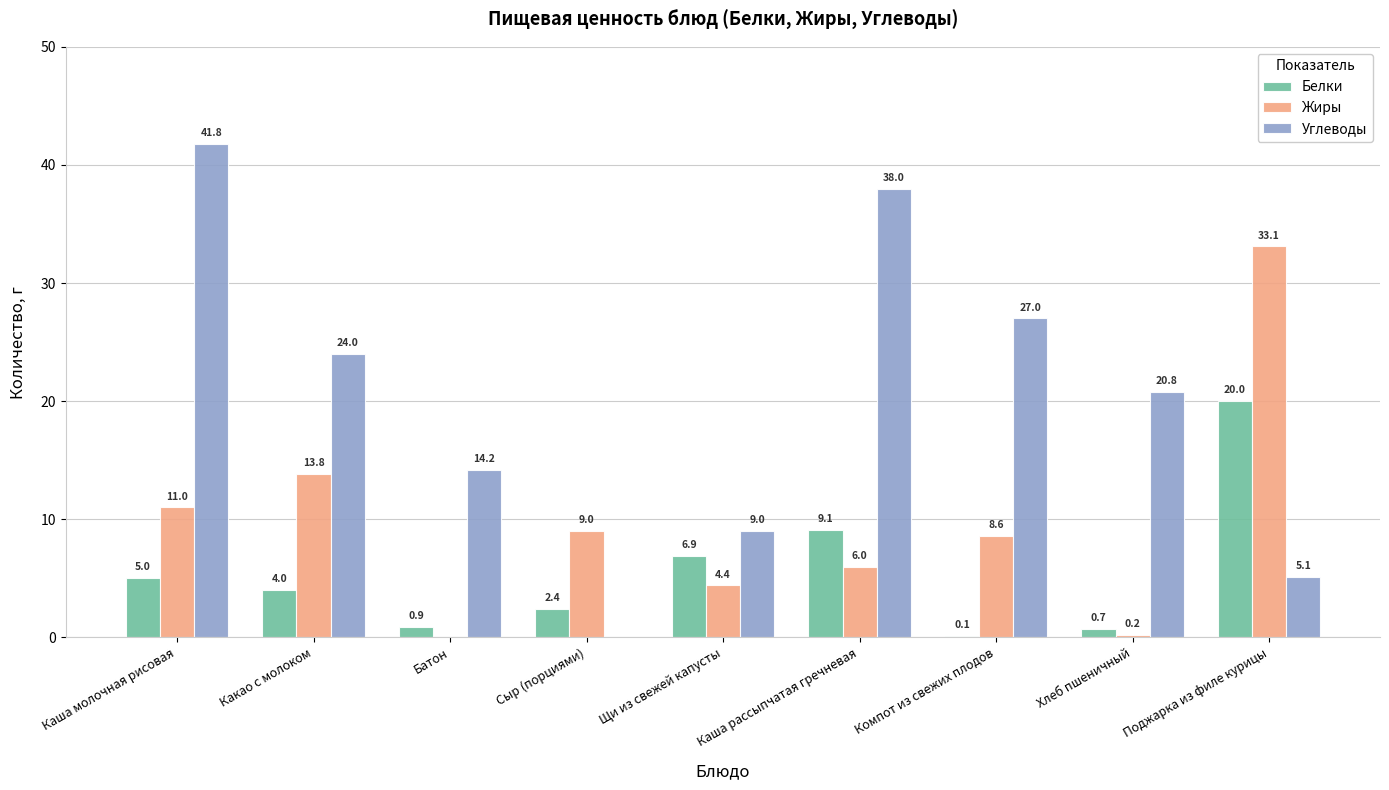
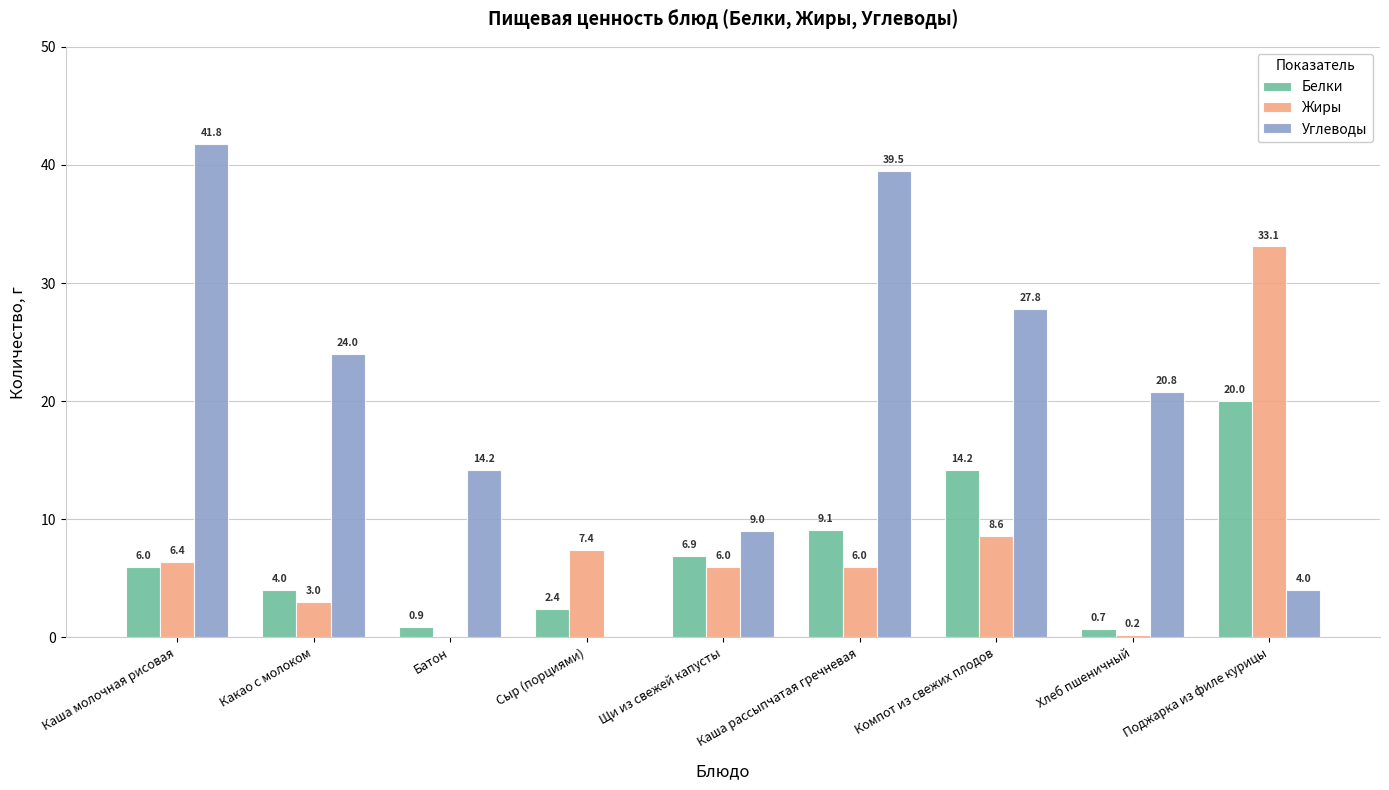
Белки, Каша молочная рисовая: 5.0 -> 6.0
Жиры, Каша молочная рисовая: 11.0 -> 6.4
Жиры, Какао с молоком: 13.8 -> 3.0
Жиры, Сыр (порциями): 9.0 -> 7.4
Жиры, Щи из свежей капусты: 4.4 -> 6.0
Углеводы, Каша рассыпчатая гречневая: 38.0 -> 39.5
Белки, Компот из свежих плодов: 0.1 -> 14.2
Углеводы, Компот из свежих плодов: 27.0 -> 27.8
Углеводы, Поджарка из филе курицы: 5.1 -> 4.0
